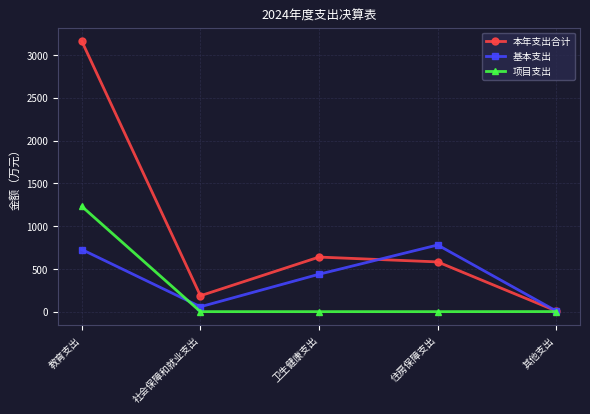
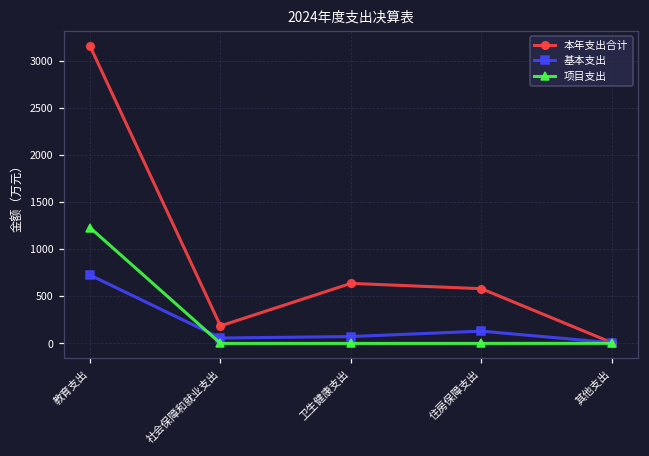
基本支出, 卫生健康支出: 400 -> 100
基本支出, 住房保障支出: 800 -> 100
